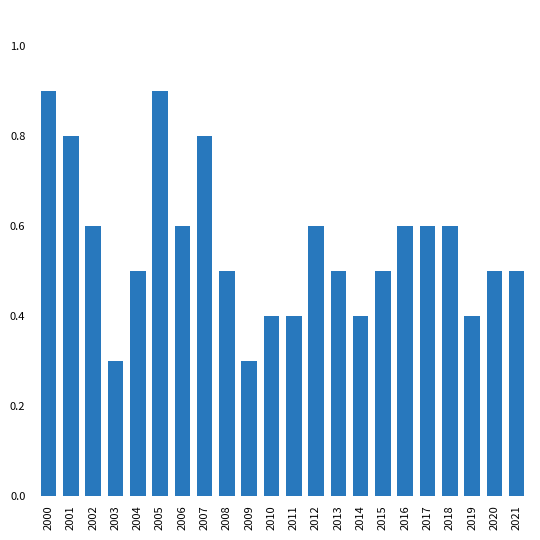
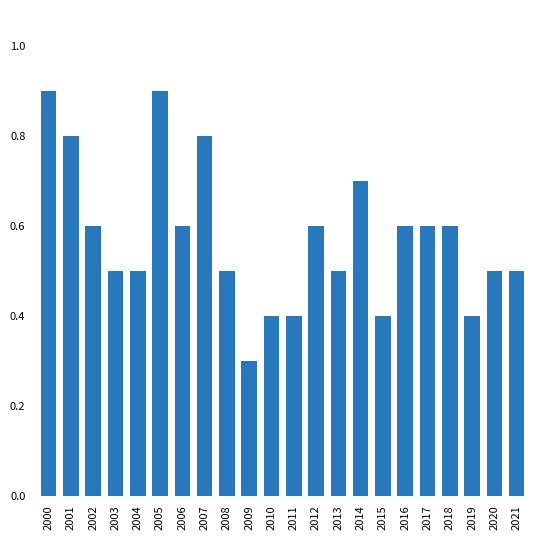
2003: 0.3 -> 0.5
2014: 0.4 -> 0.7
2015: 0.5 -> 0.4
